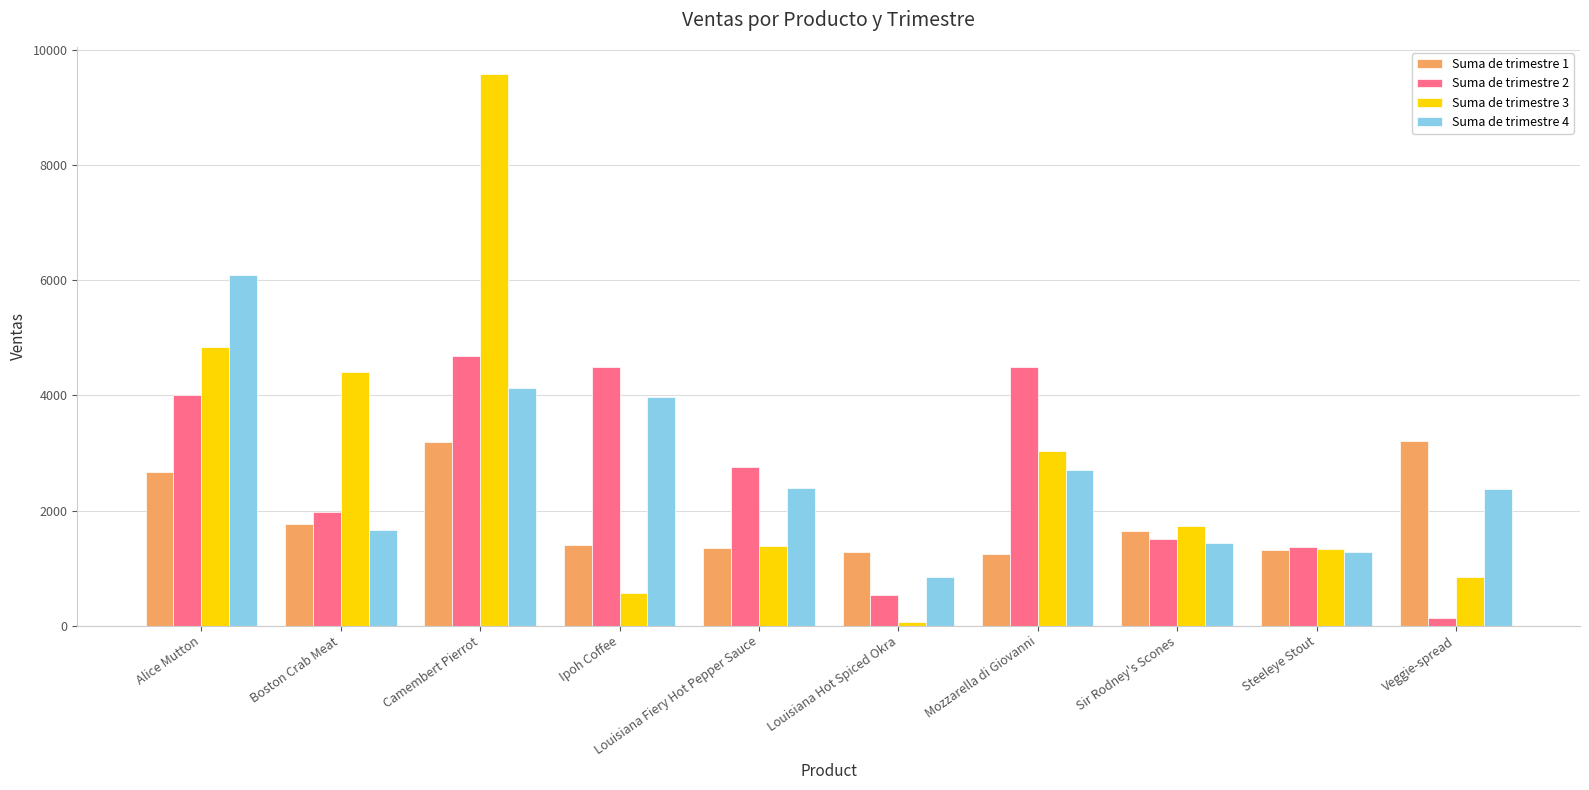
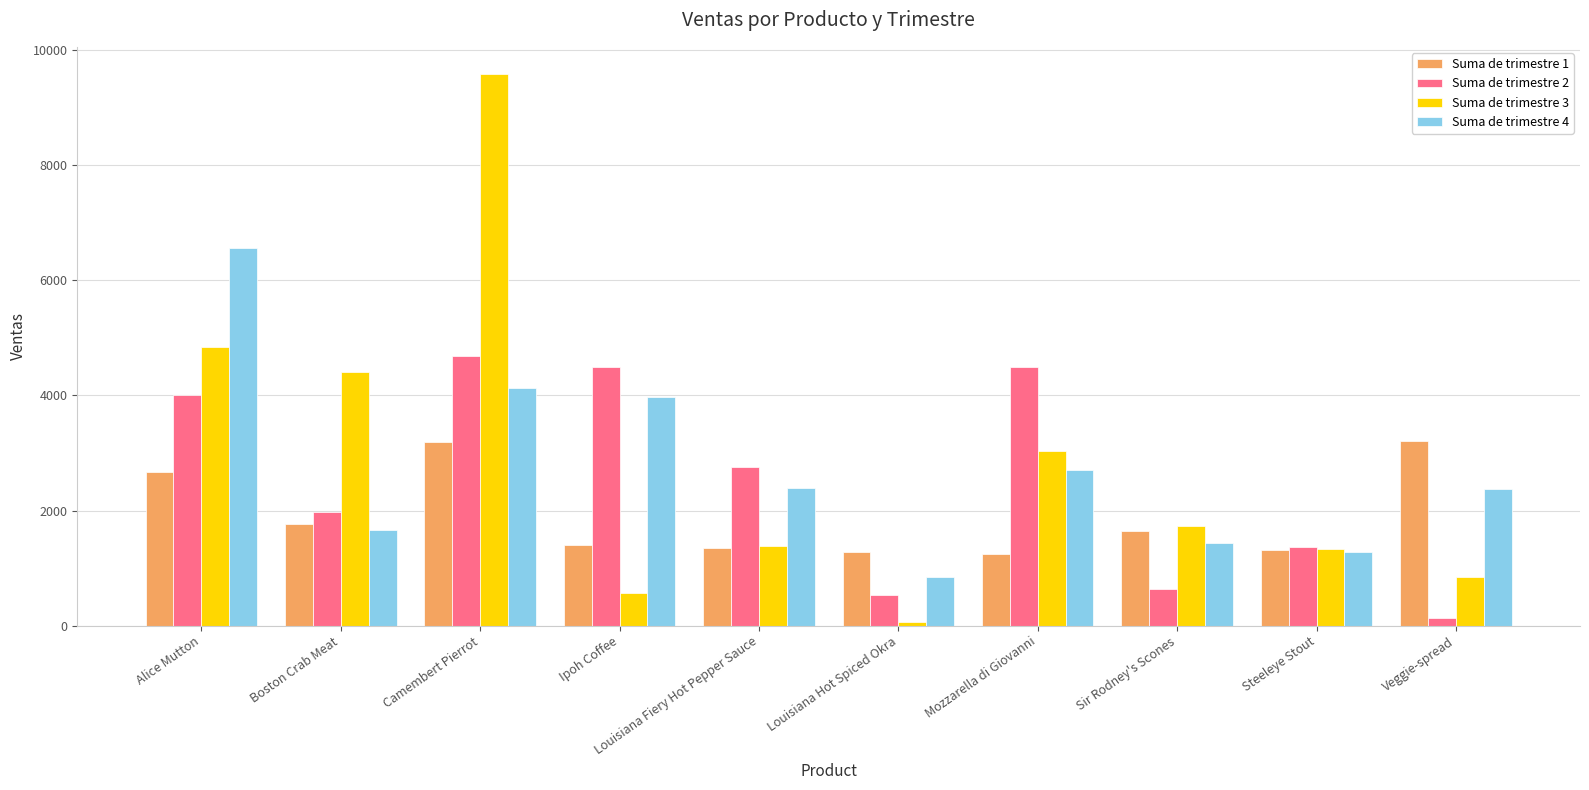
Suma de trimestre 4, Alice Mutton: 6100 -> 6600
Suma de trimestre 2, Sir Rodney's Scones: 1500 -> 600
